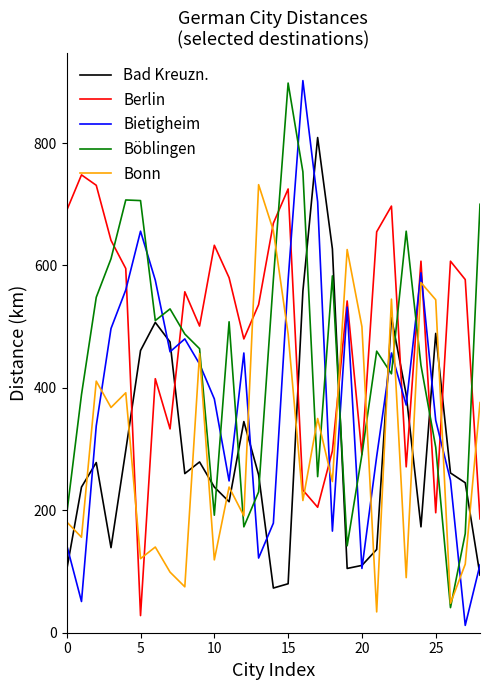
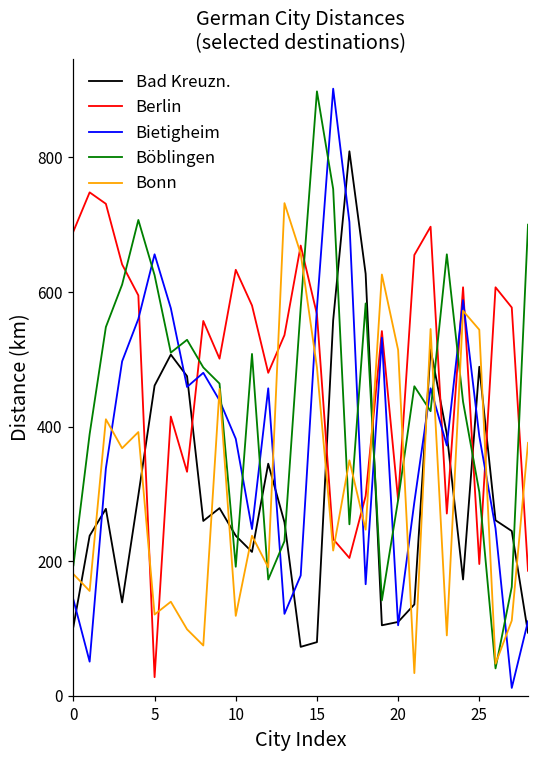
Böblingen, 5: 710 -> 630
Berlin, 15: 730 -> 570
Bonn, 20: 500 -> 510
Bietigheim, 25: 350 -> 390
